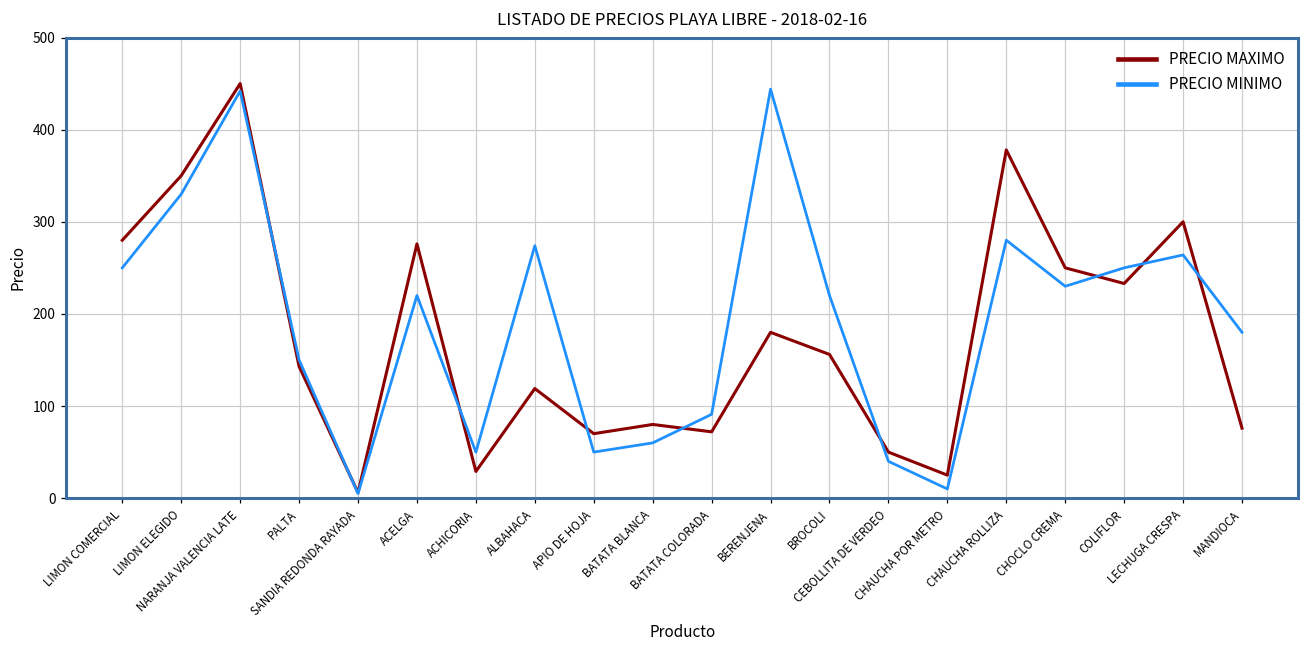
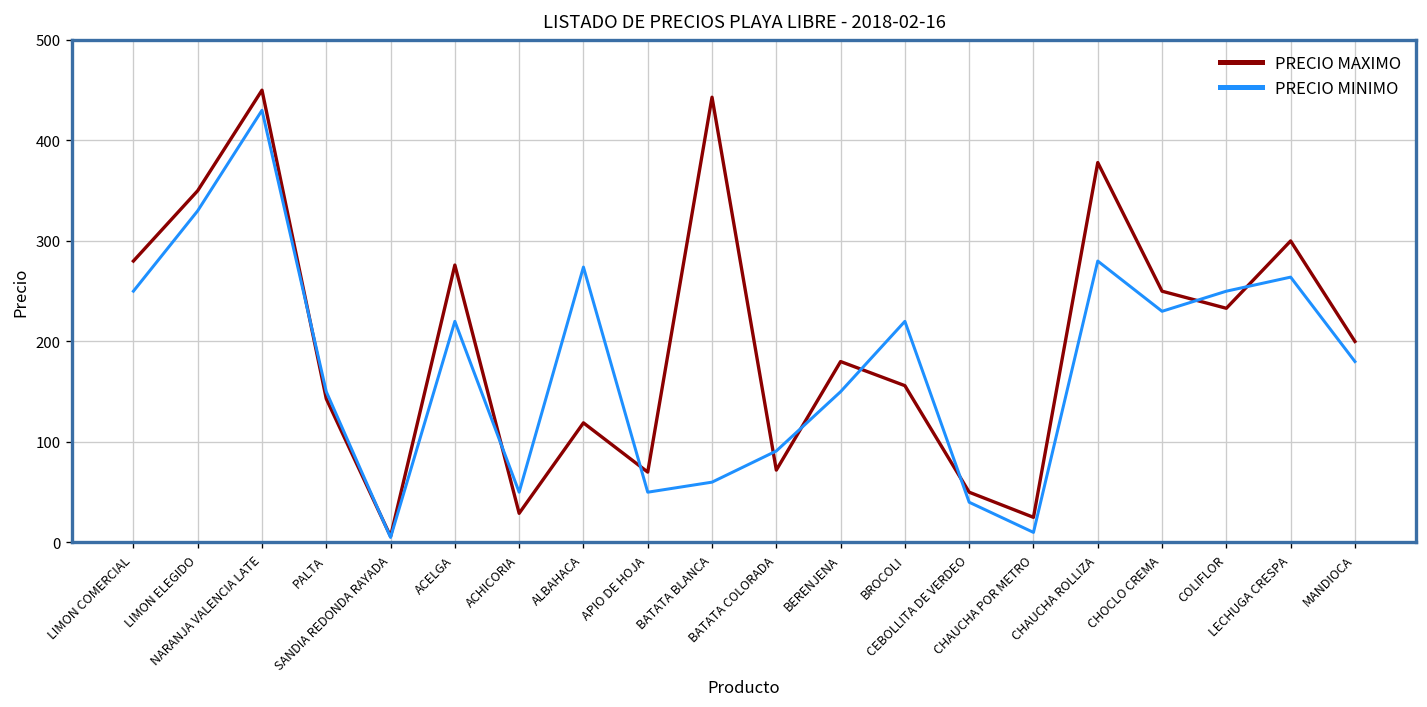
PRECIO MINIMO, NARANJA VALENCIA LATE: 440 -> 430
PRECIO MAXIMO, BATATA BLANCA: 80 -> 440
PRECIO MINIMO, BERENJENA: 440 -> 150
PRECIO MAXIMO, MANDIOCA: 80 -> 200
